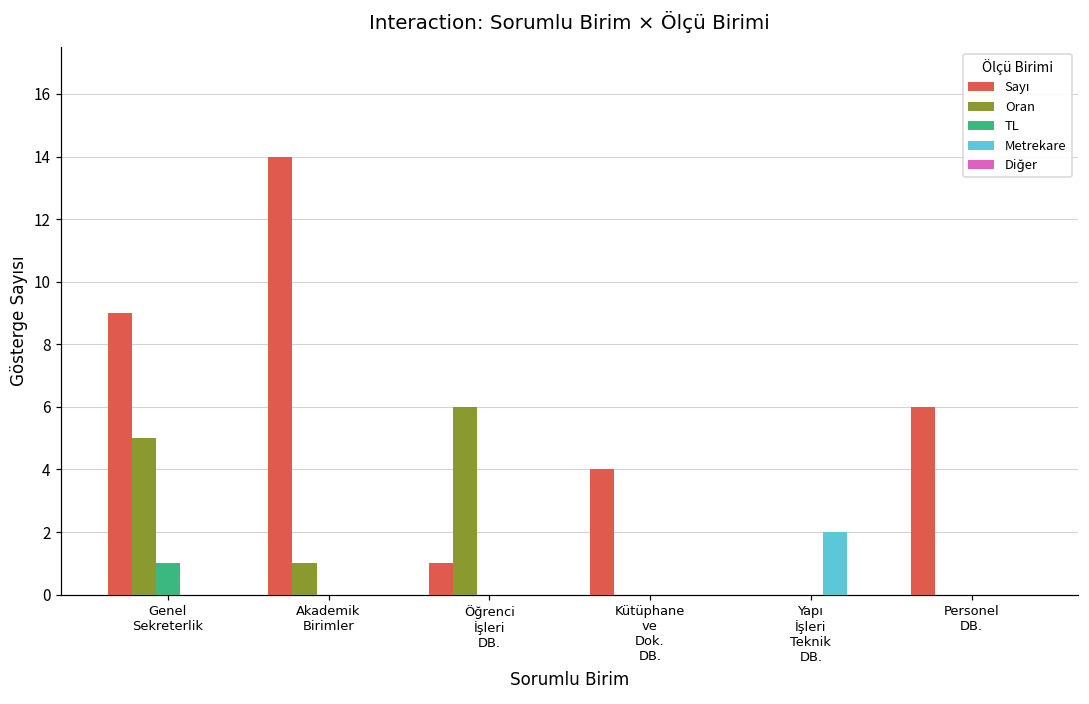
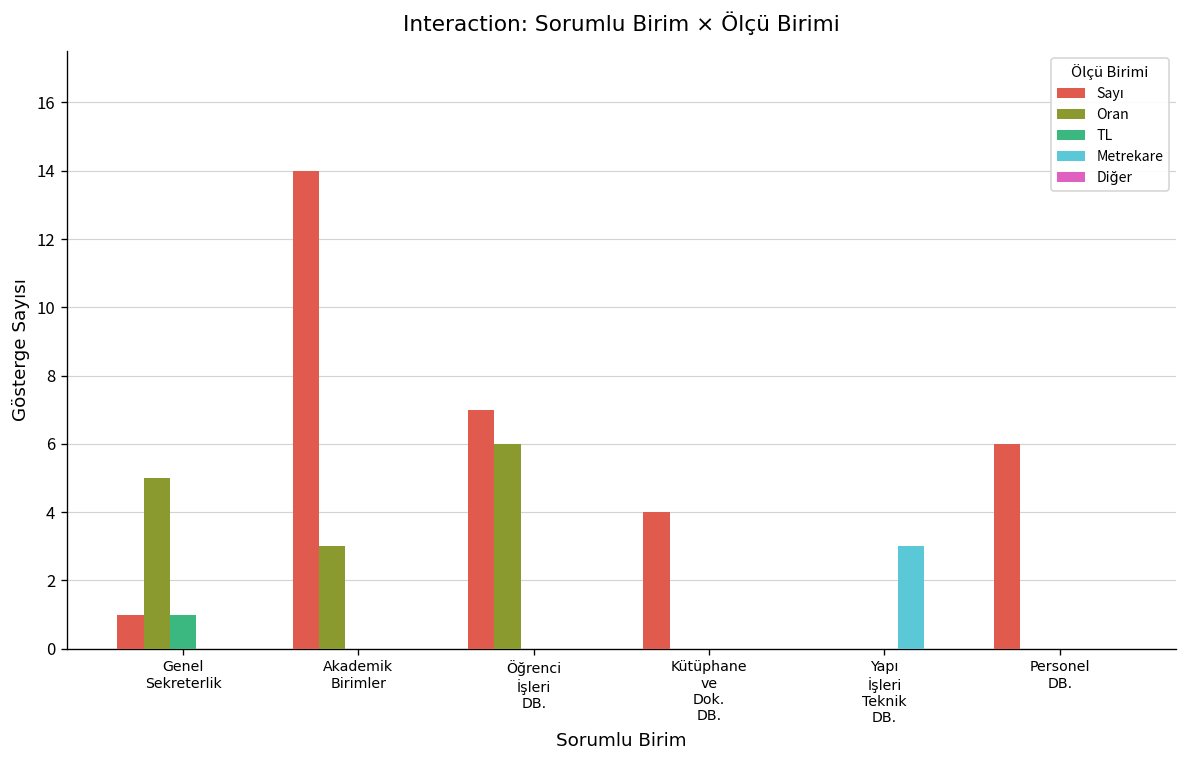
Sayı, Genel Sekreterlik: 9 -> 1
Oran, Akademik Birimler: 1 -> 3
Sayı, Öğrenci İşleri DB.: 1 -> 7
Metrekare, Yapı İşleri Teknik DB.: 2 -> 3
